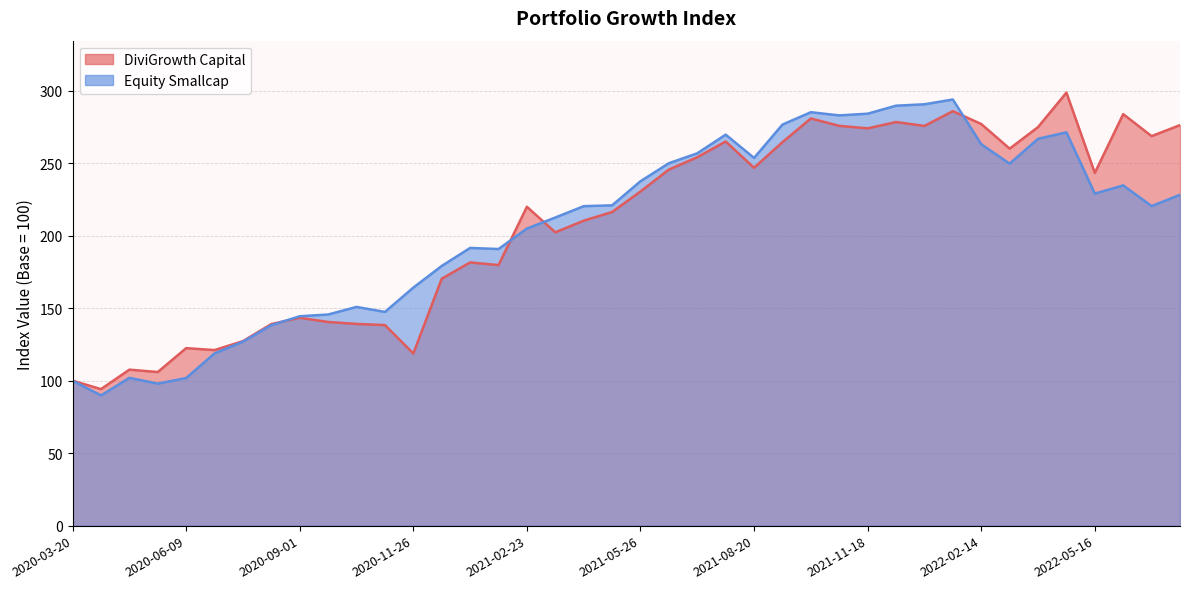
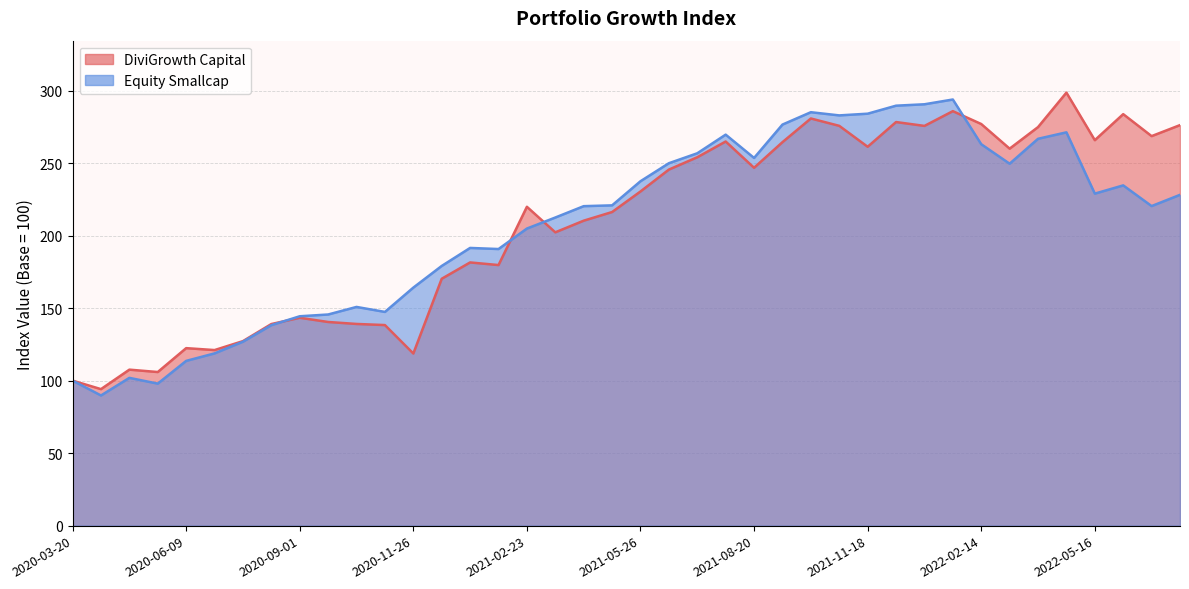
Equity Smallcap, 2020-06-09: 102 -> 114
DiviGrowth Capital, 2021-11-18: 274 -> 261
DiviGrowth Capital, 2022-05-16: 243 -> 266
